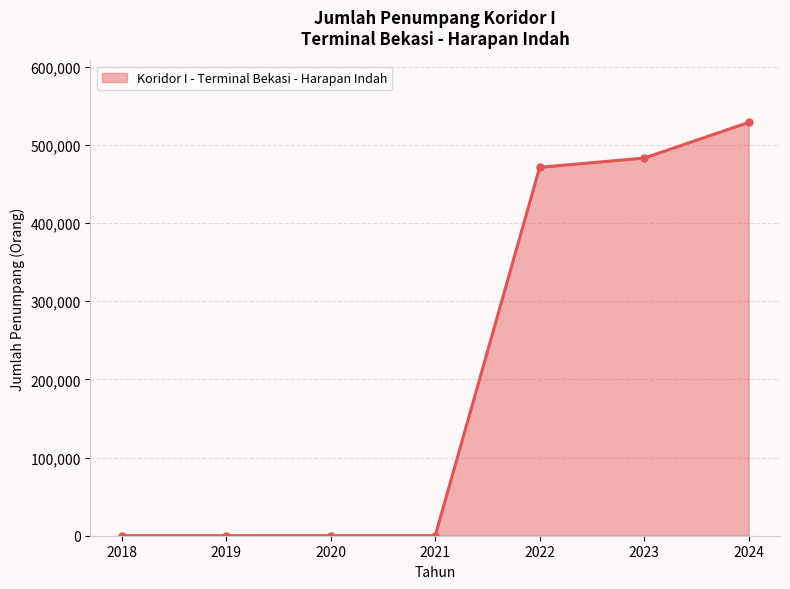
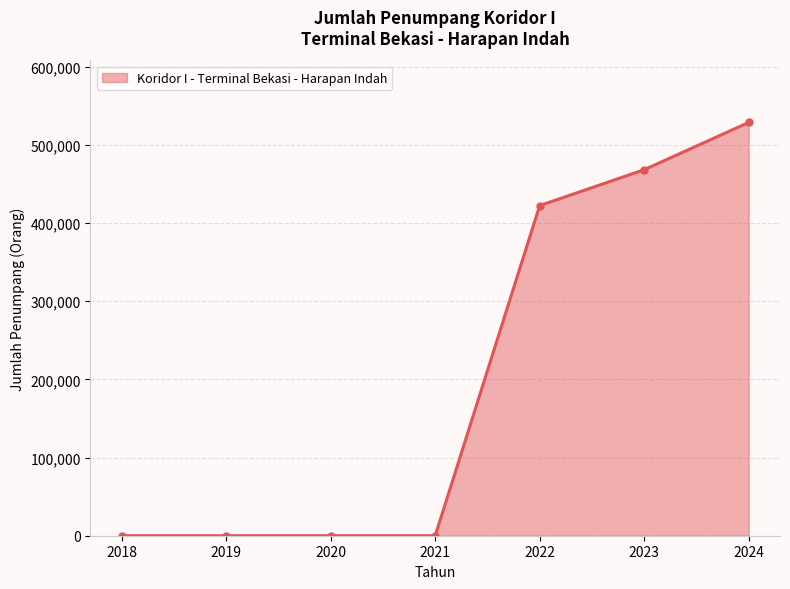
2022: 470,000 -> 420,000
2023: 480,000 -> 470,000
